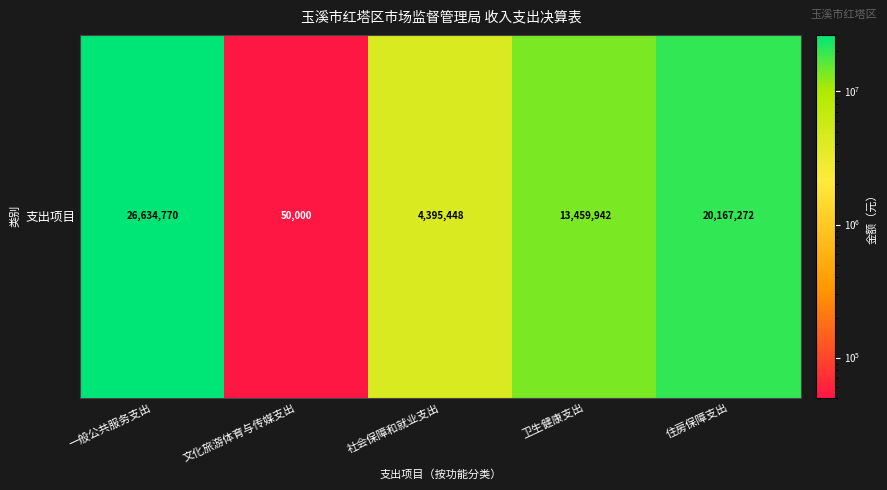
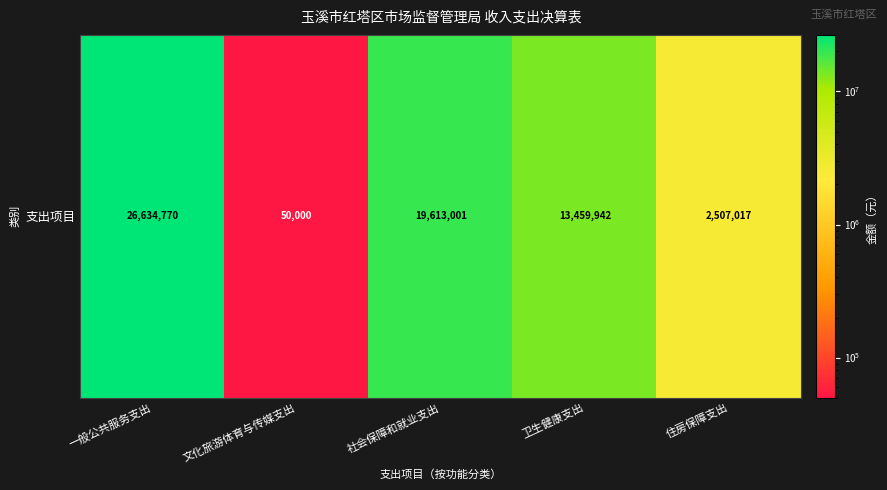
支出项目, 社会保障和就业支出: 4,395,448 -> 19,613,001
支出项目, 住房保障支出: 20,167,272 -> 2,507,017
